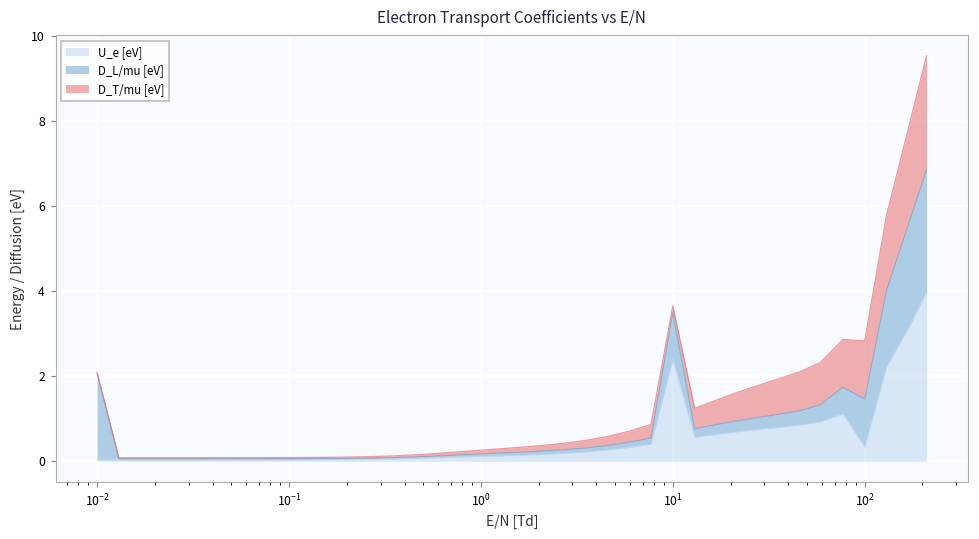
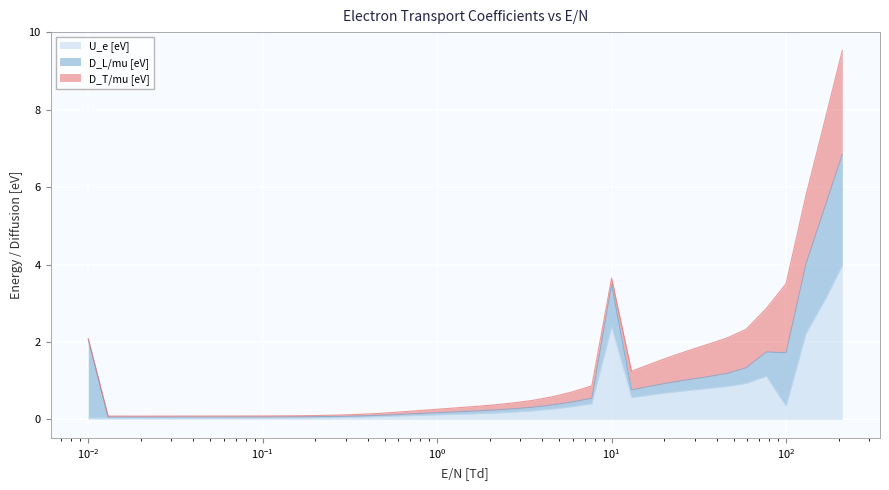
D_L/mu [eV], 10^2: 1.1 -> 1.4
D_T/mu [eV], 10^2: 1.4 -> 1.8
